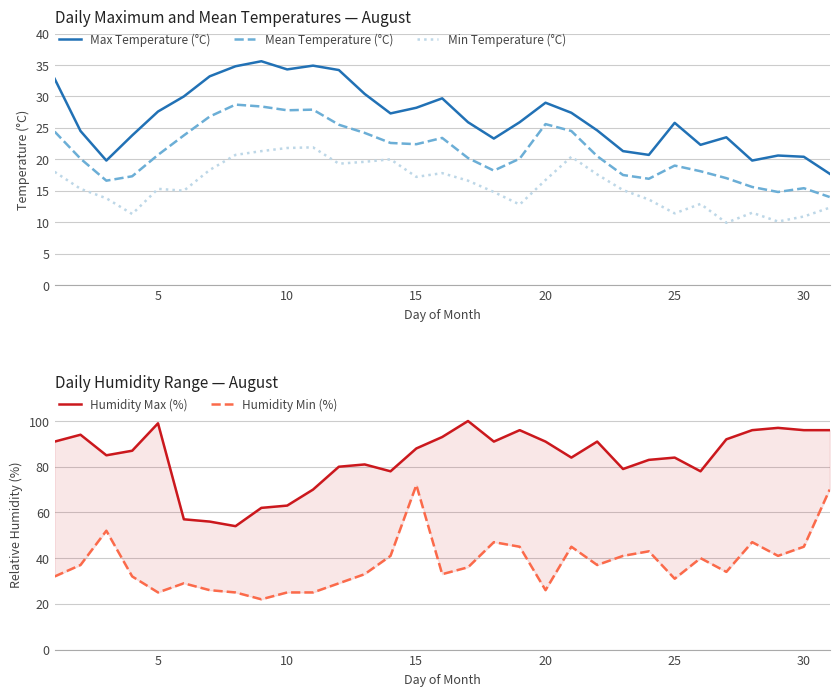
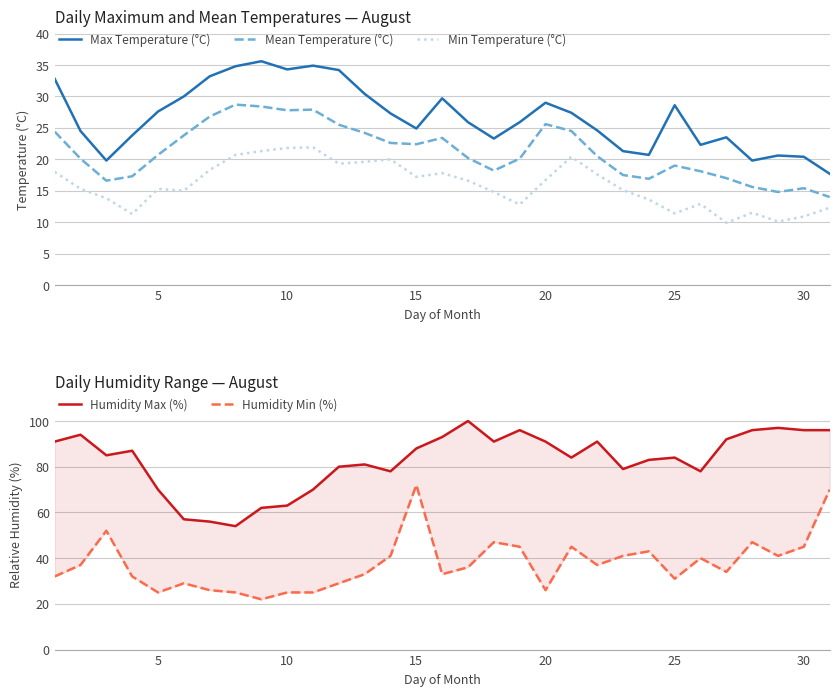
Daily Maximum and Mean Temperatures — August, Max Temperature (°C), 15: 28 -> 25
Daily Maximum and Mean Temperatures — August, Max Temperature (°C), 25: 26 -> 29
Daily Humidity Range — August, Humidity Max (%), 5: 99 -> 70
